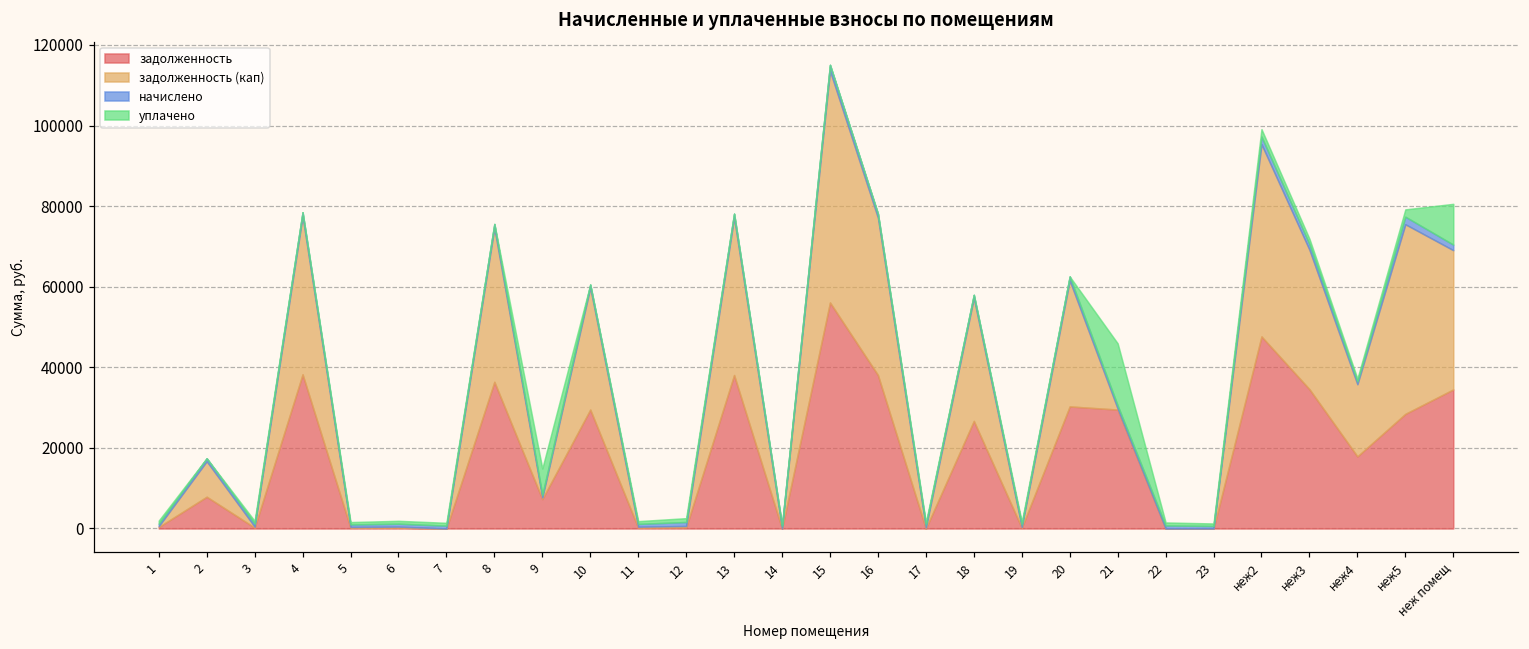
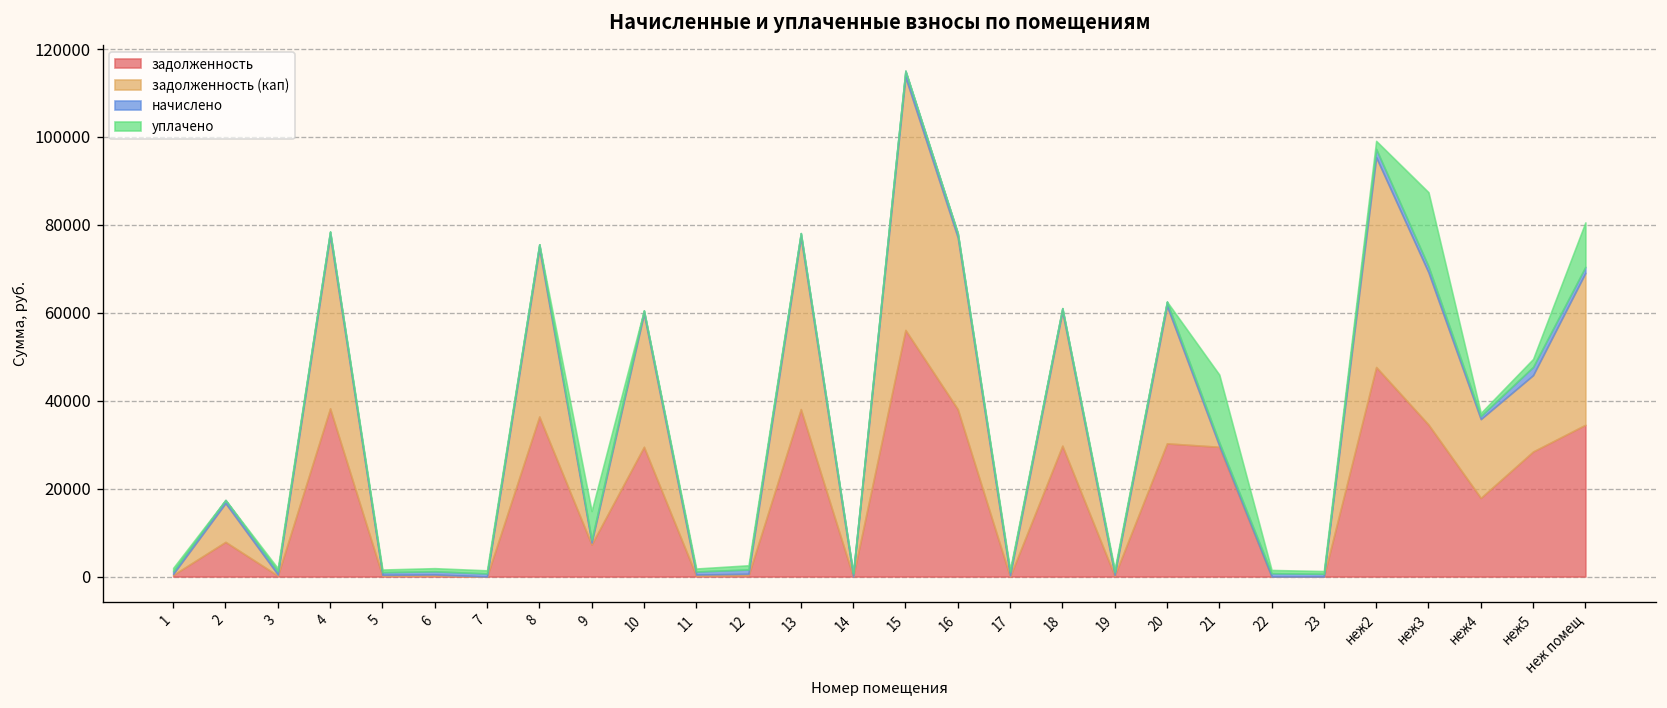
задолженность, 18: 27000 -> 30000
уплачено, неж3: 1000 -> 17000
задолженность (кап), неж5: 47000 -> 17000
